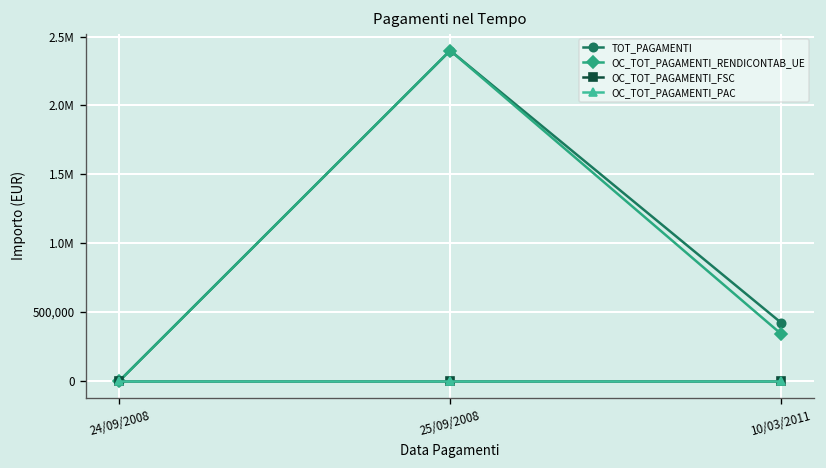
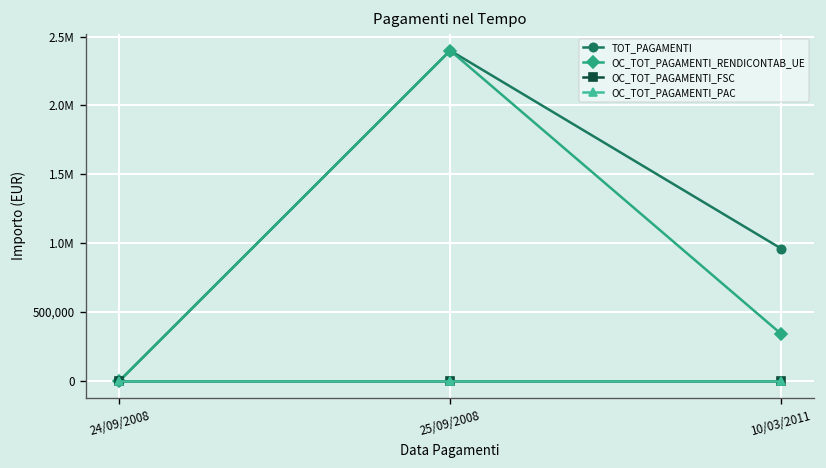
TOT_PAGAMENTI, 10/03/2011: 420,000 -> 960,000
